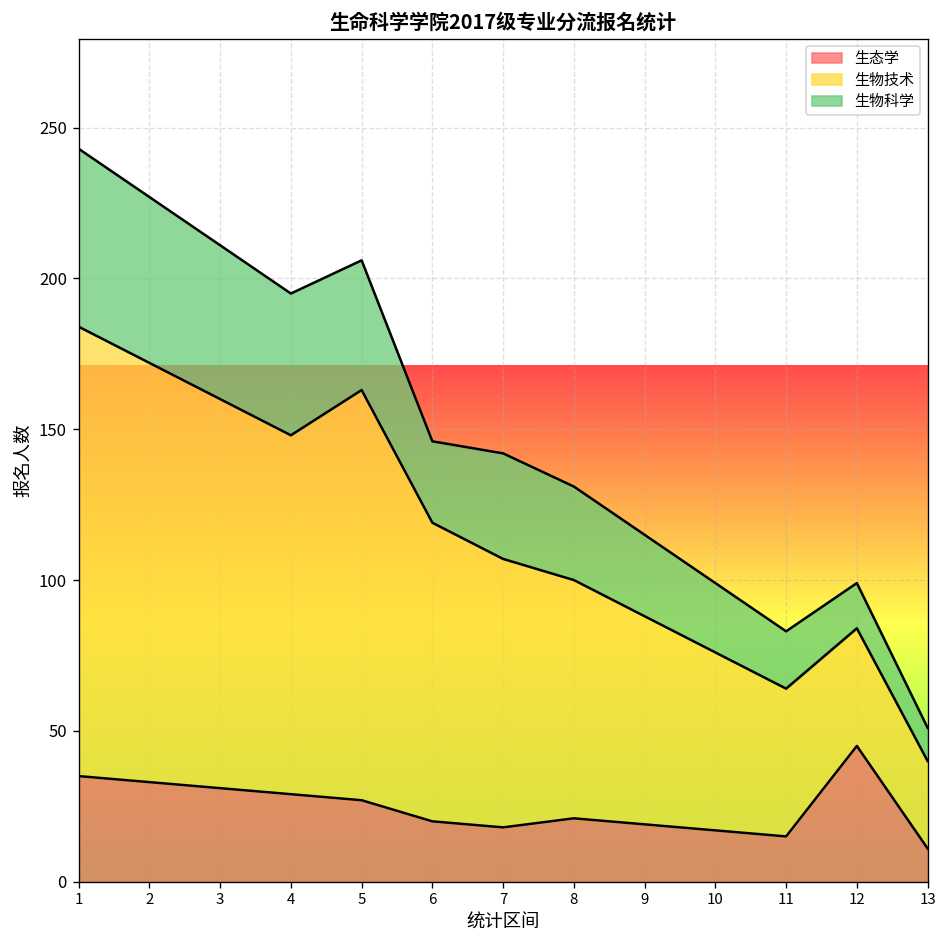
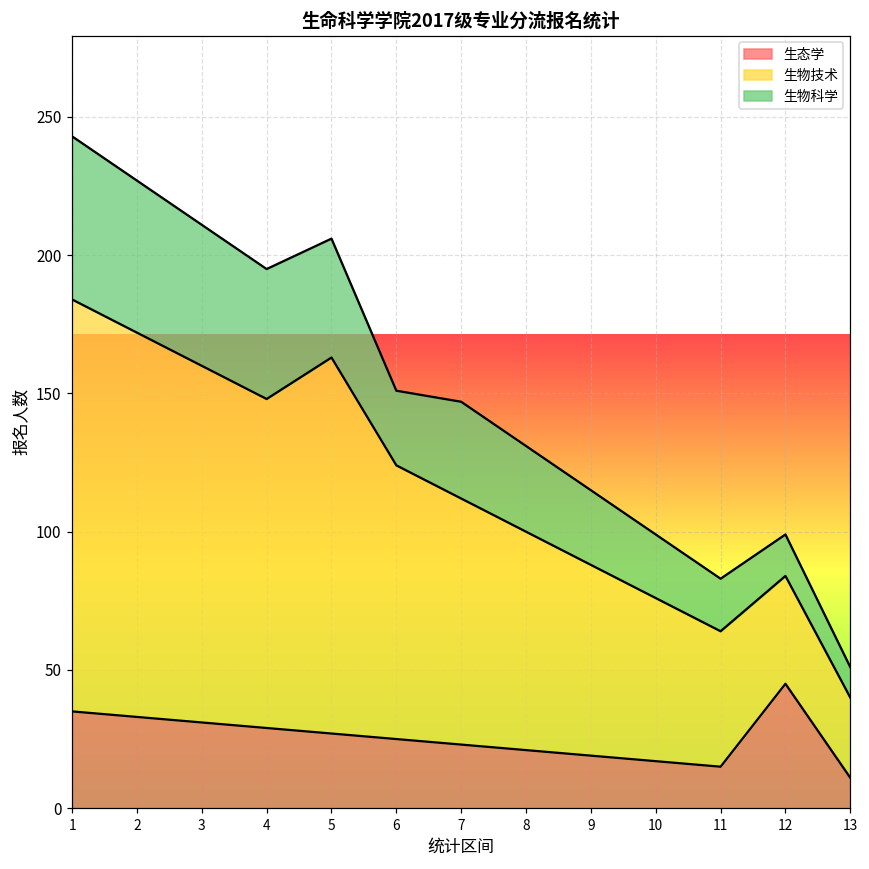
生态学, 6: 20 -> 25
生态学, 7: 18 -> 23
